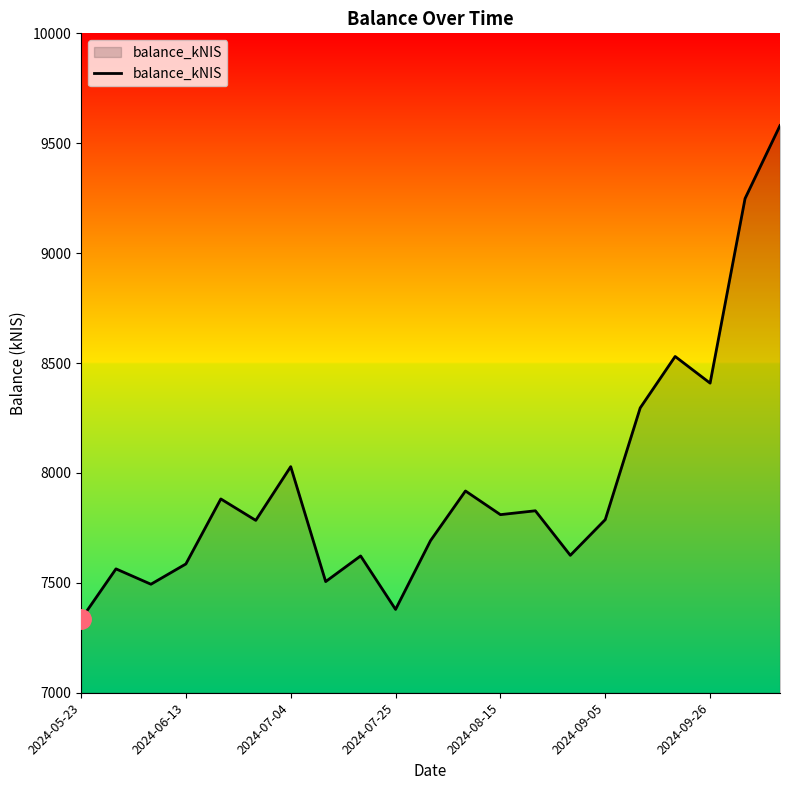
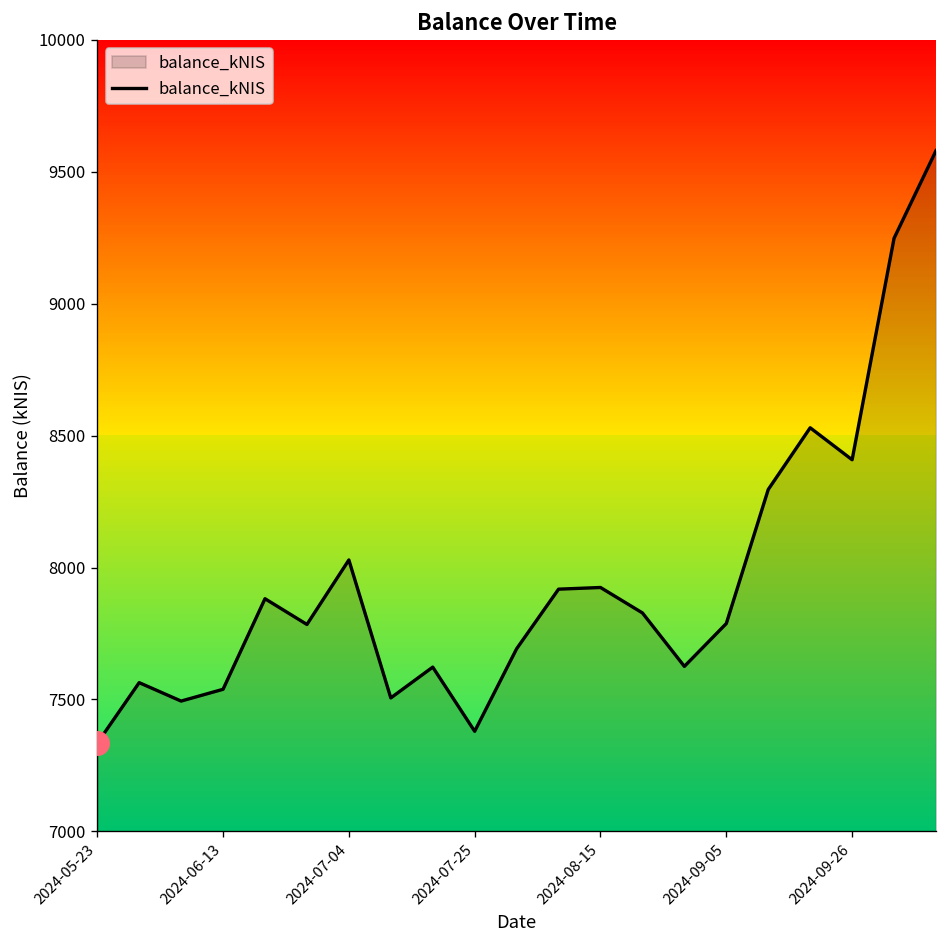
balance_kNIS, 2024-06-13: 7590 -> 7540
balance_kNIS, 2024-08-15: 7810 -> 7920
